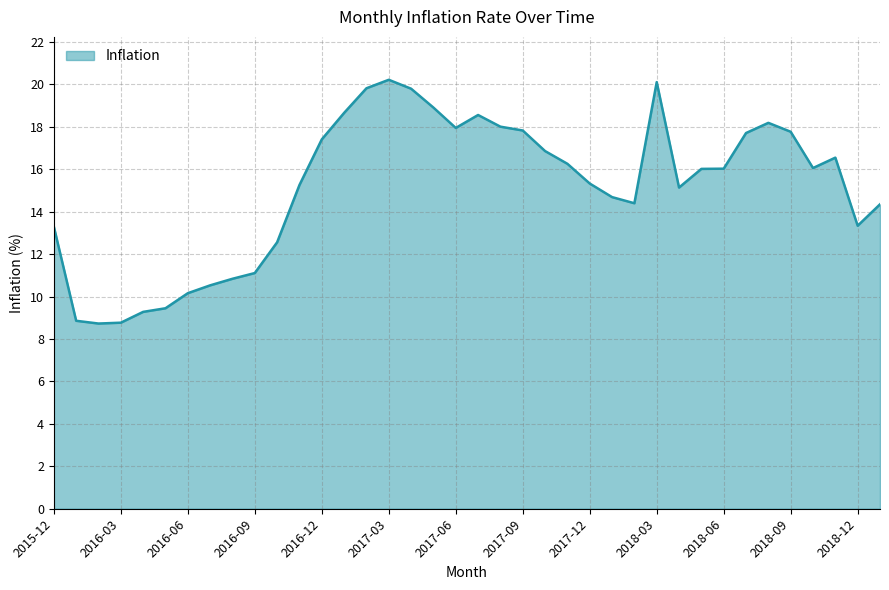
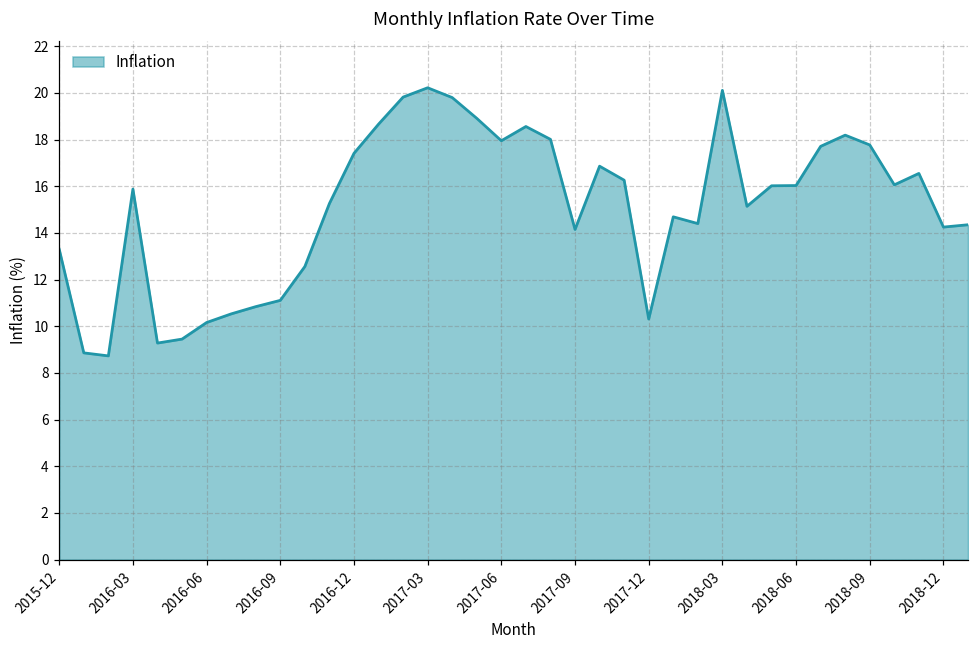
2016-03: 8.8 -> 15.9
2017-09: 17.8 -> 14.2
2017-12: 15.3 -> 10.3
2018-12: 13.3 -> 14.3
